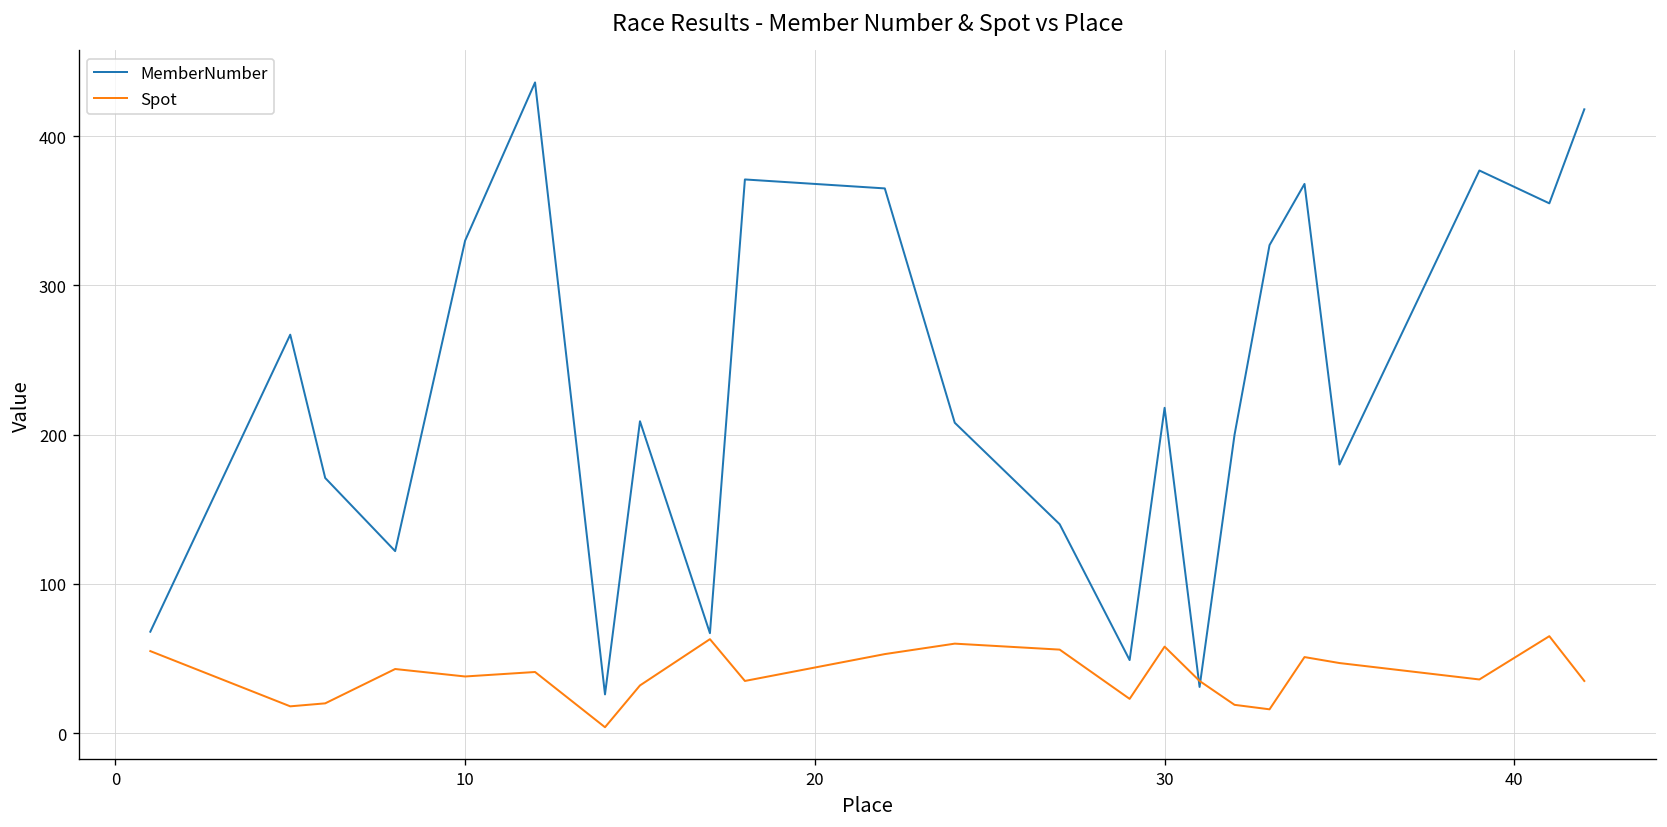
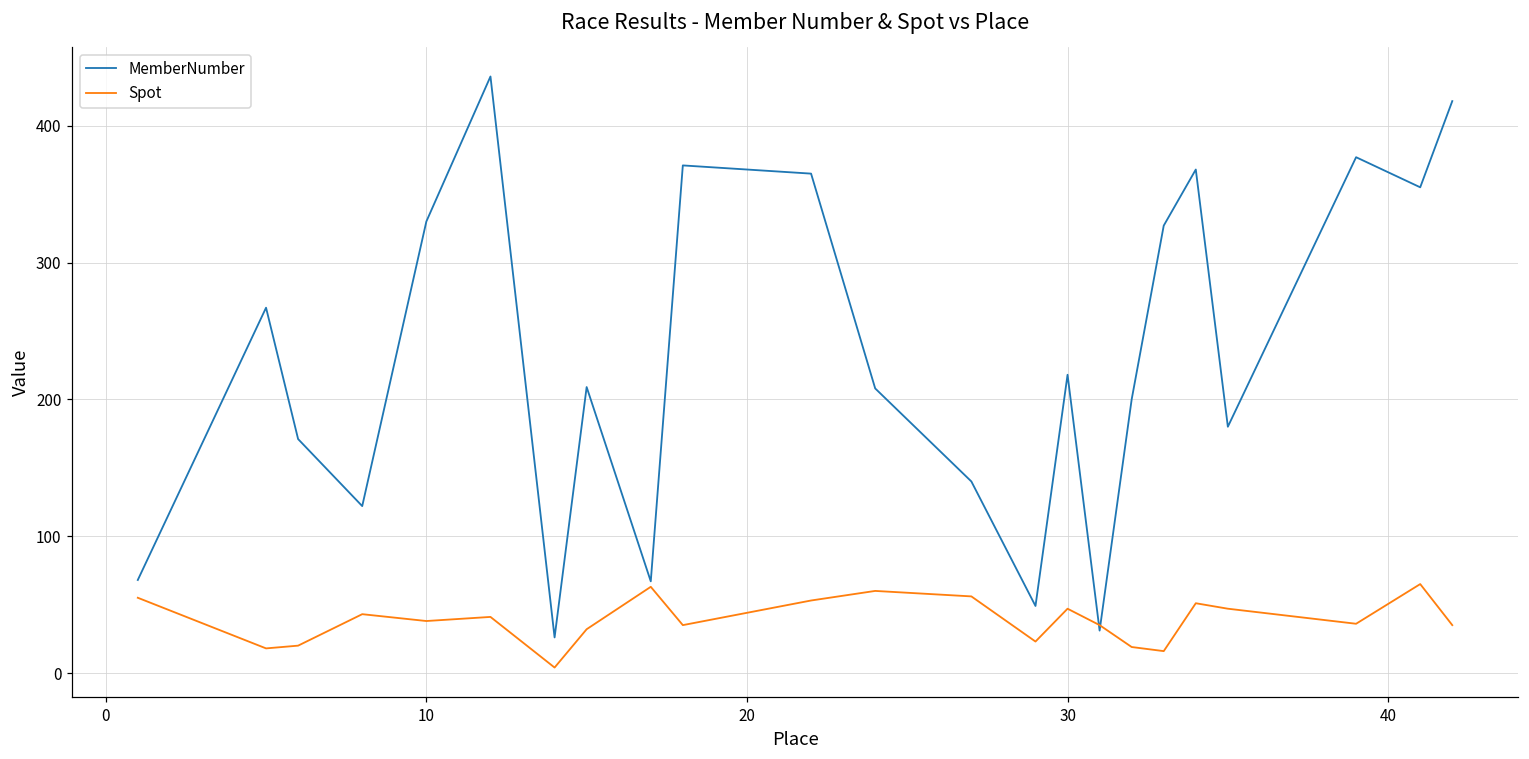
Spot, 30: 58 -> 47
